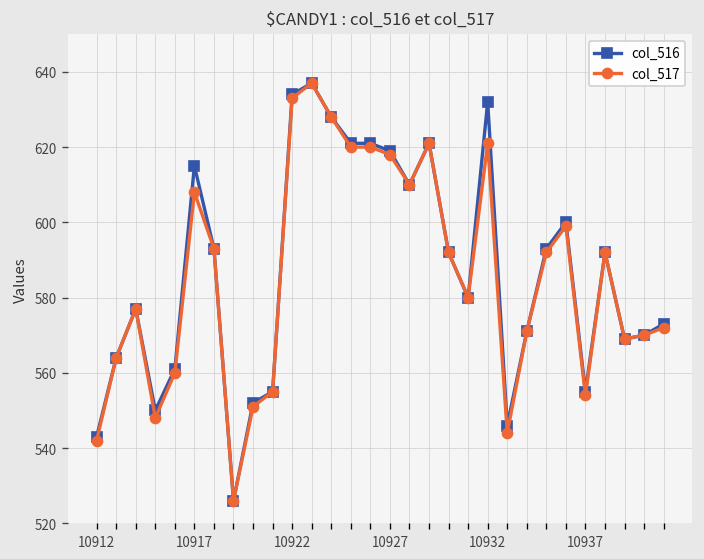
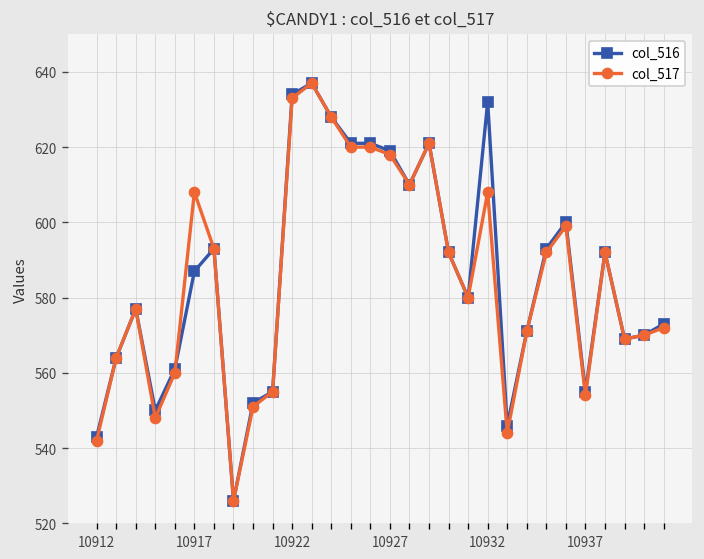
col_516, 10917: 615 -> 587
col_517, 10932: 621 -> 608
